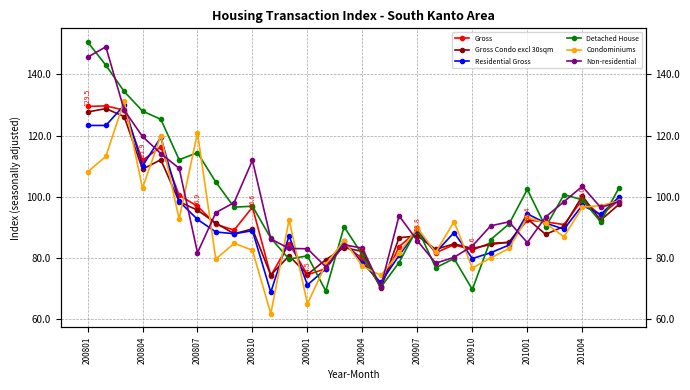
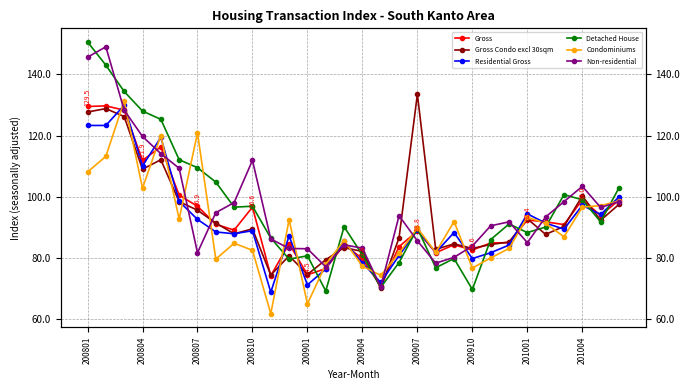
Detached House, 200807: 114 -> 110
Gross Condo excl 30sqm, 200907: 87 -> 134
Detached House, 201001: 102 -> 88
